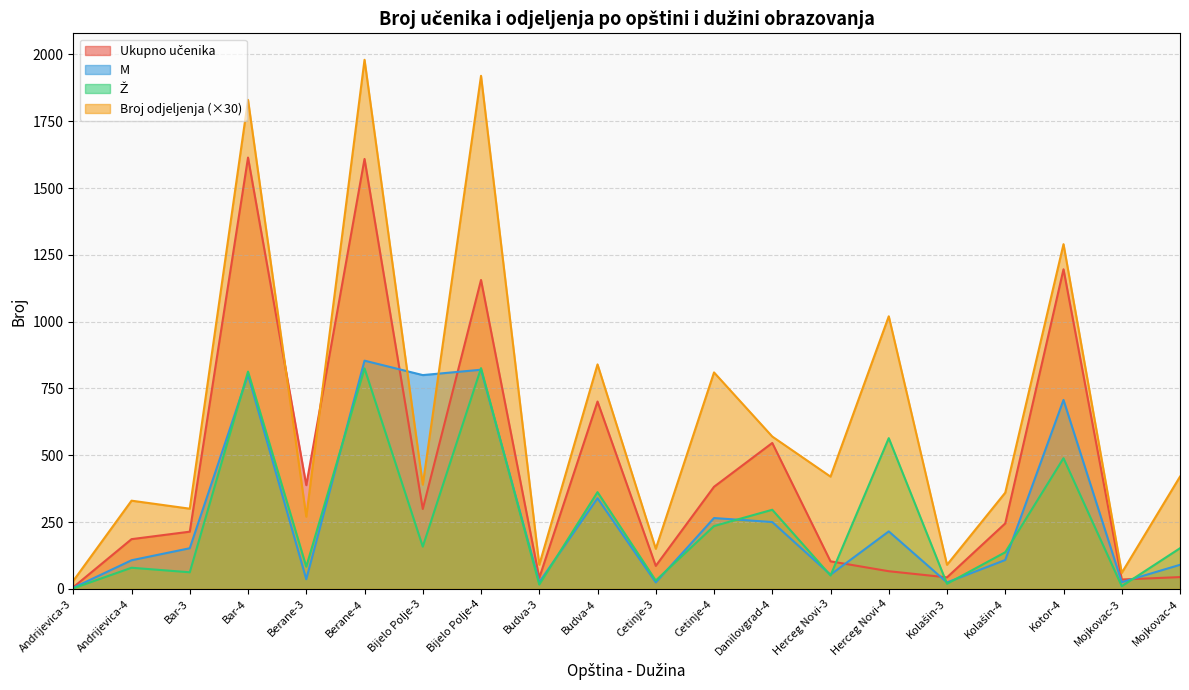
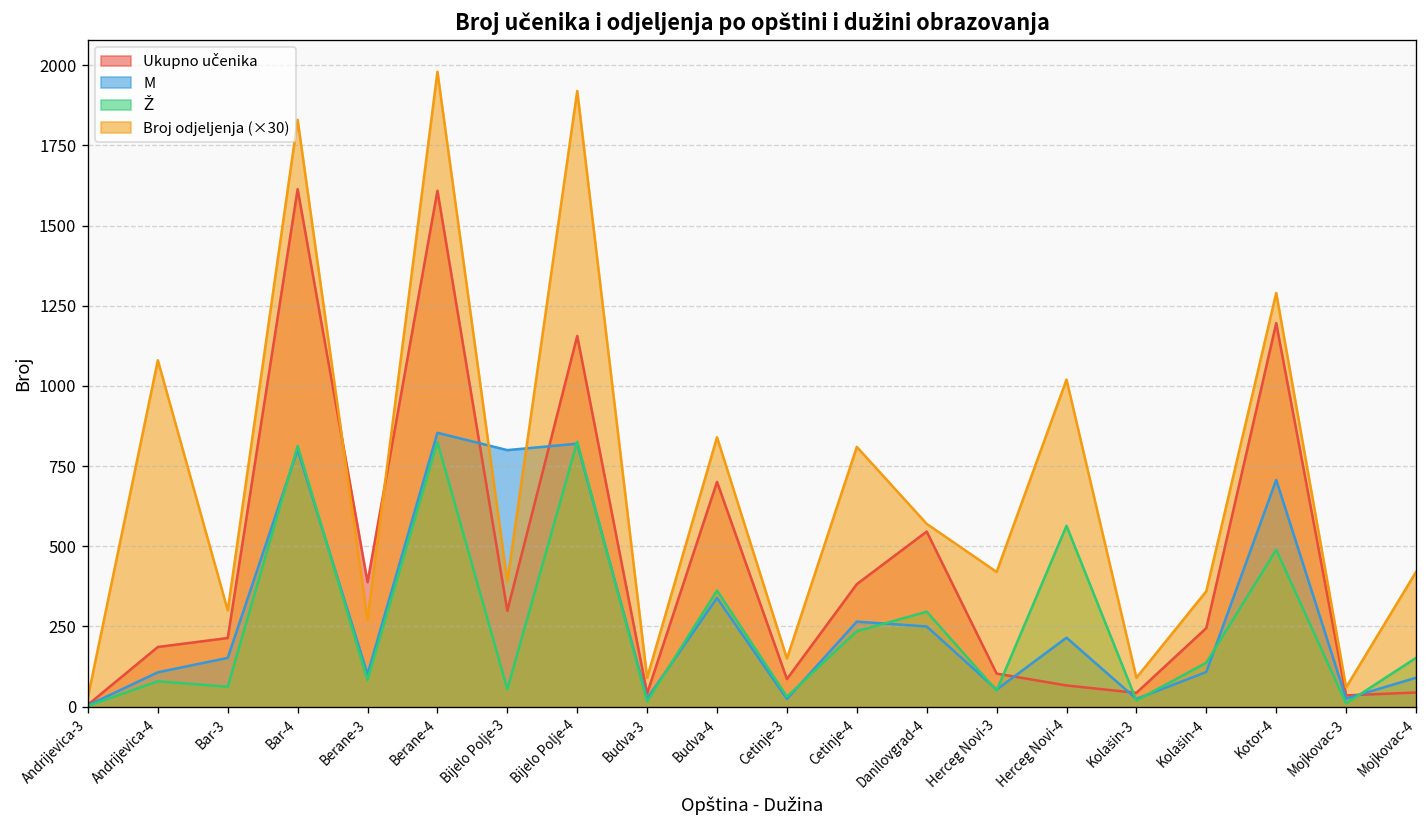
Broj odjeljenja (×30), Andrijevica-4: 330 -> 1080
M, Berane-3: 40 -> 100
Ž, Bijelo Polje-3: 160 -> 50
